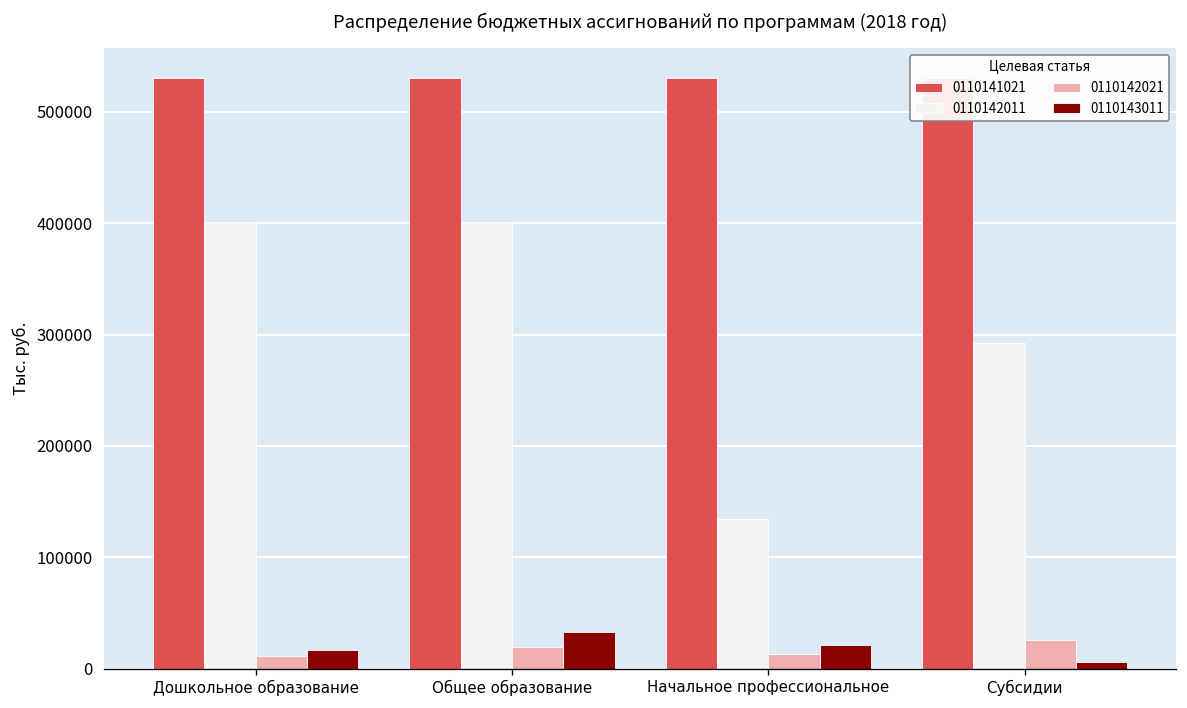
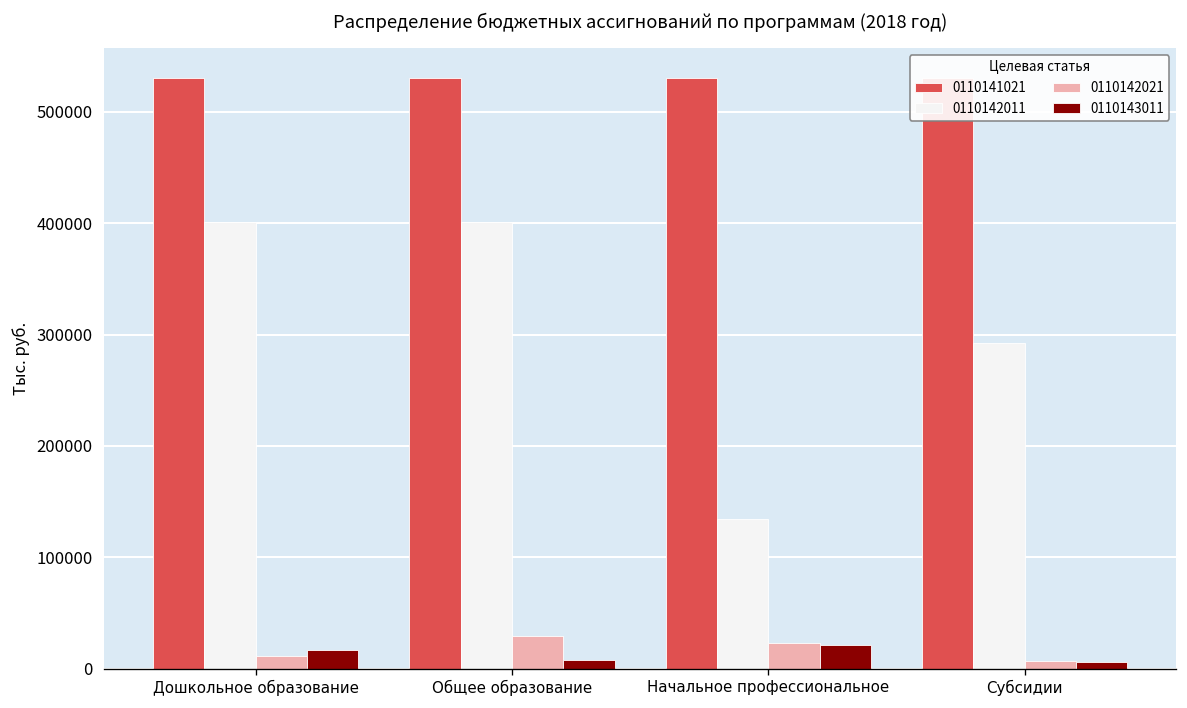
0110142021, Общее образование: 20000 -> 30000
0110143011, Общее образование: 30000 -> 10000
0110142021, Начальное профессиональное: 10000 -> 20000
0110142021, Субсидии: 30000 -> 10000
